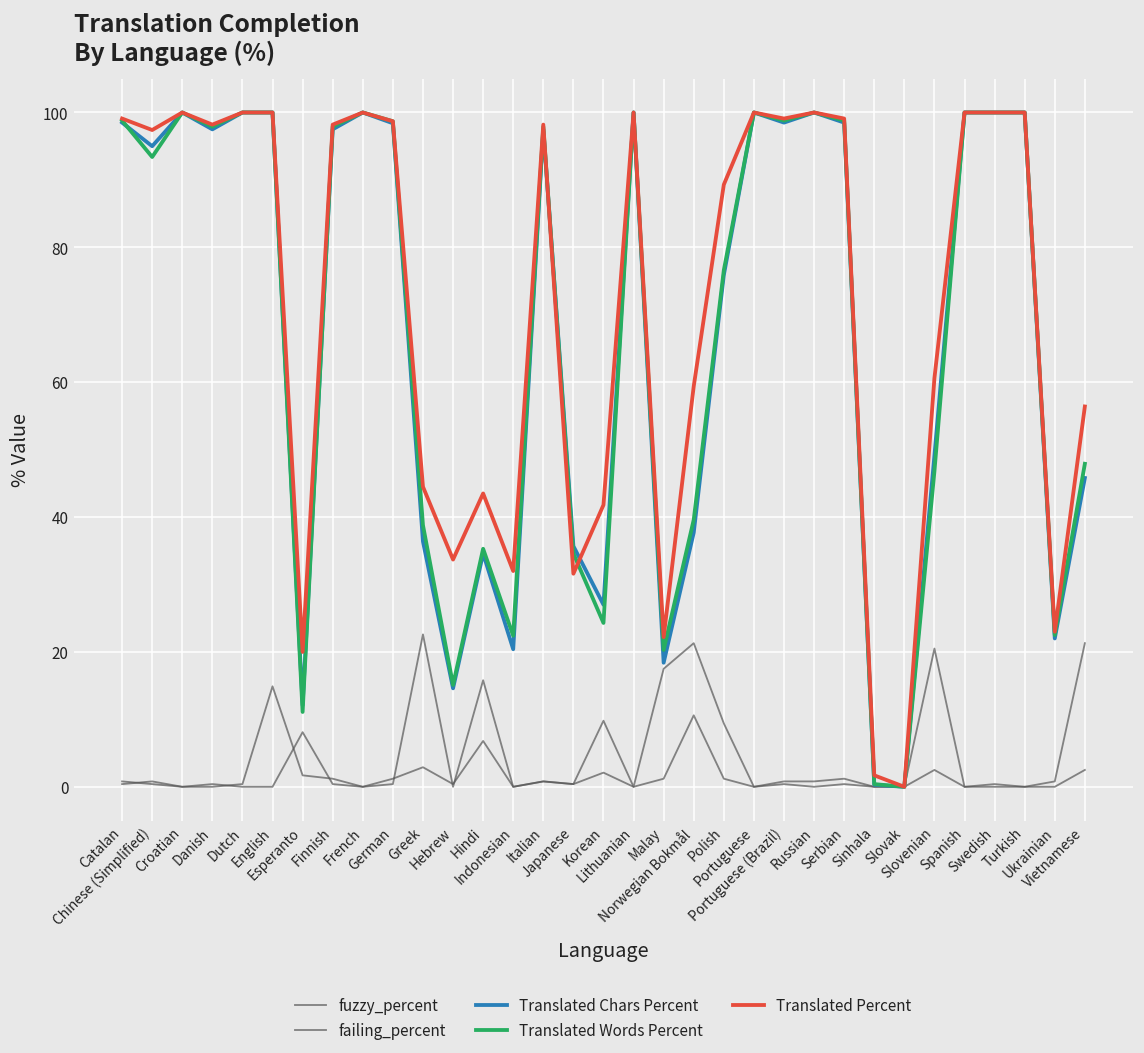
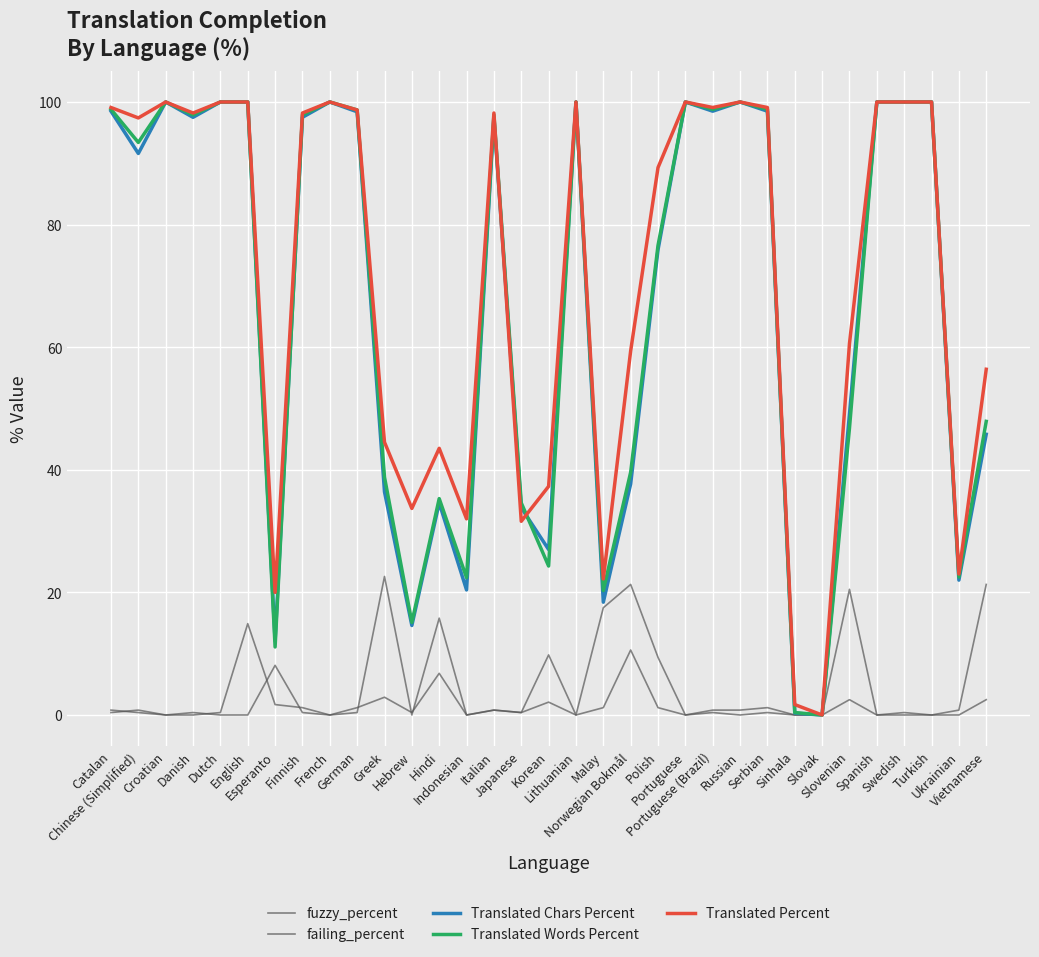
Translated Chars Percent, Chinese (Simplified): 95 -> 92
Translated Chars Percent, Japanese: 36 -> 34
Translated Percent, Korean: 42 -> 37
